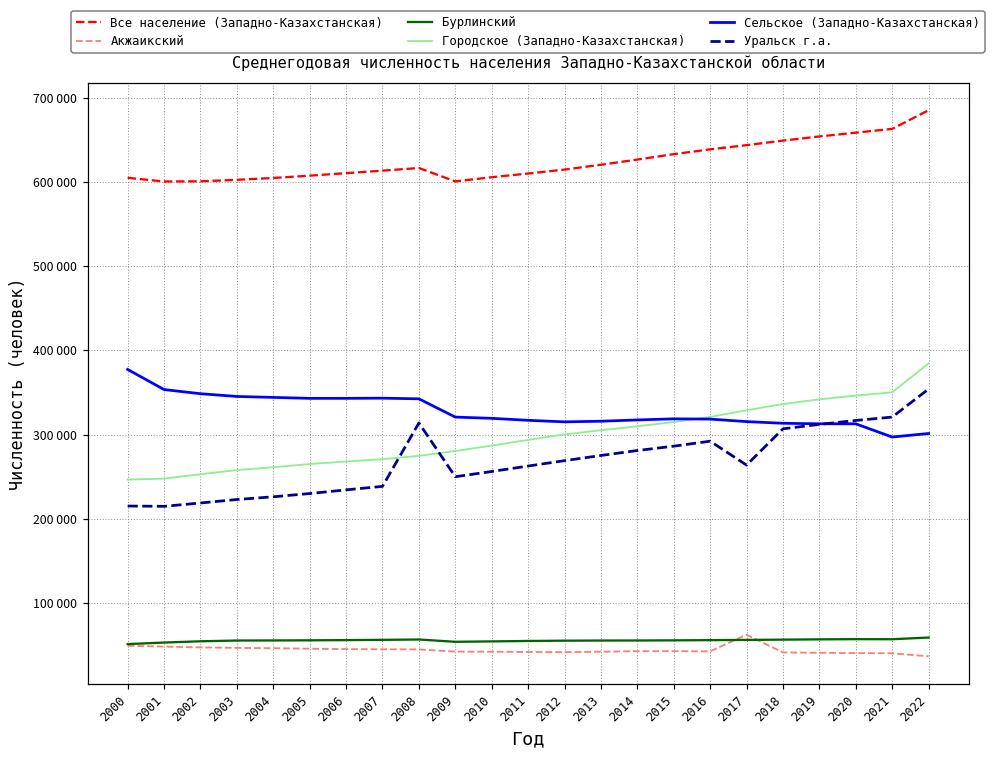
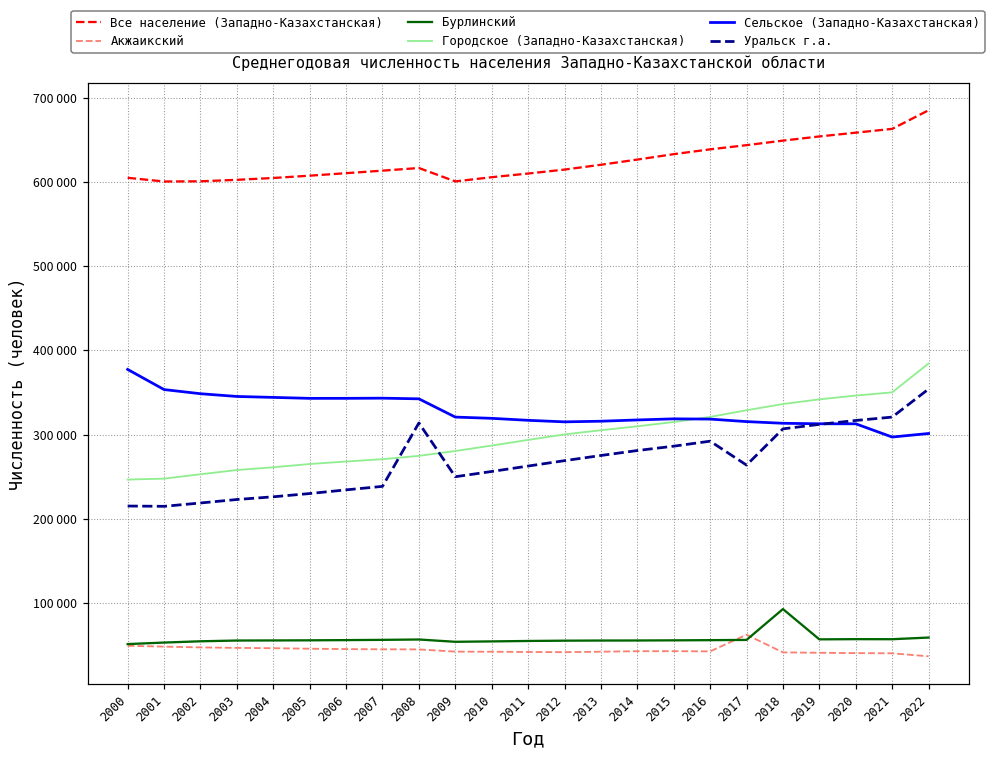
Бурлинский, 2018: 60000 -> 90000
